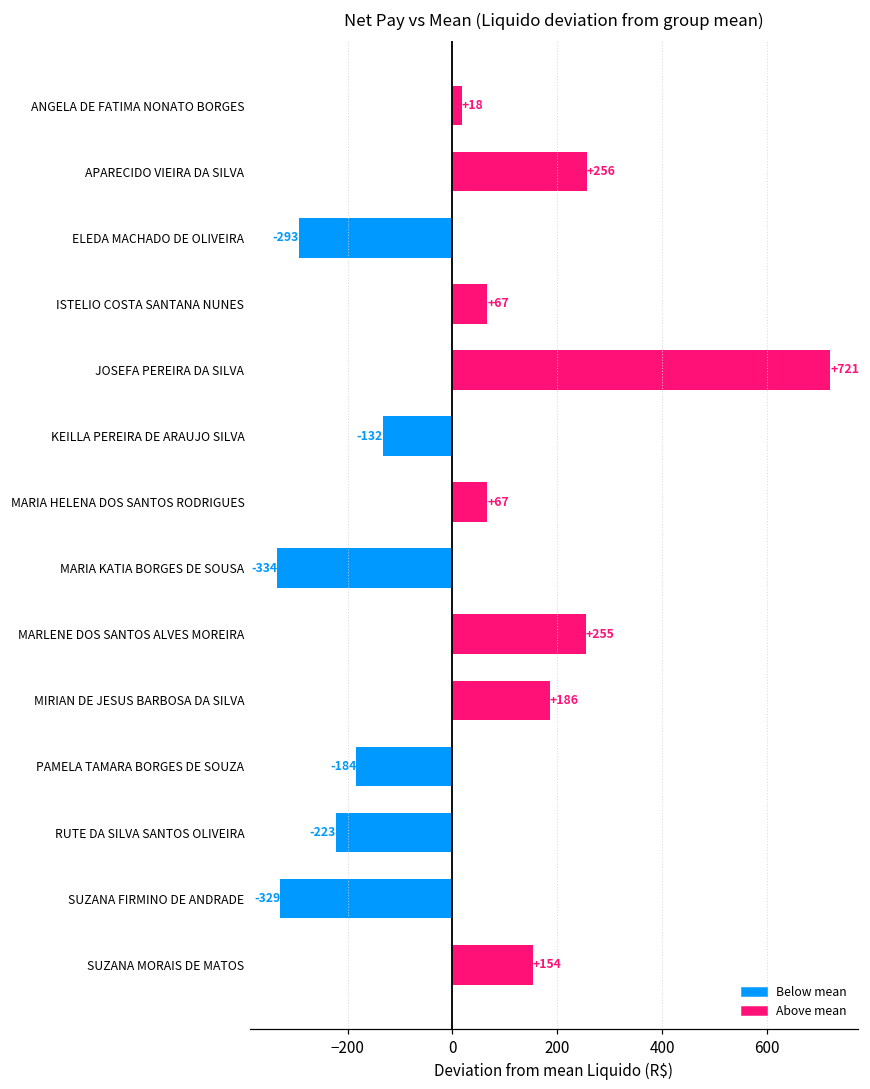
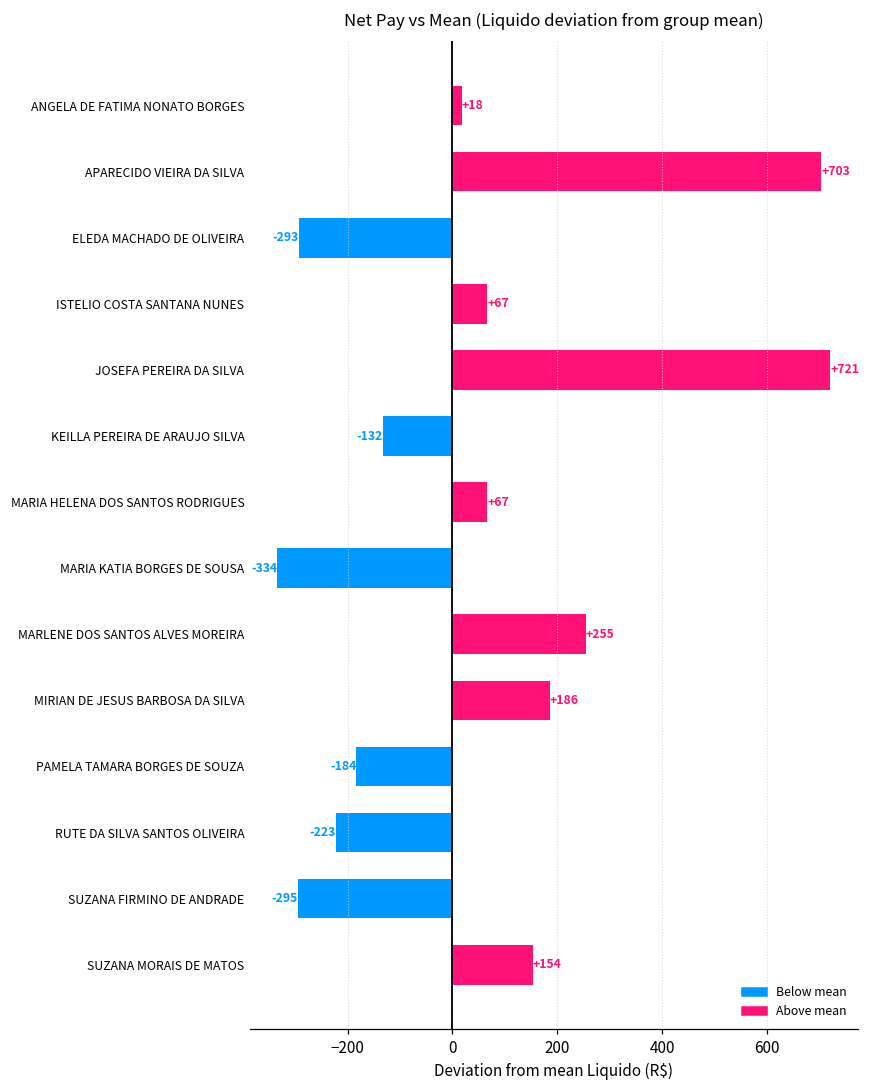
APARECIDO VIEIRA DA SILVA: +256 -> +703
SUZANA FIRMINO DE ANDRADE: -329 -> -295
